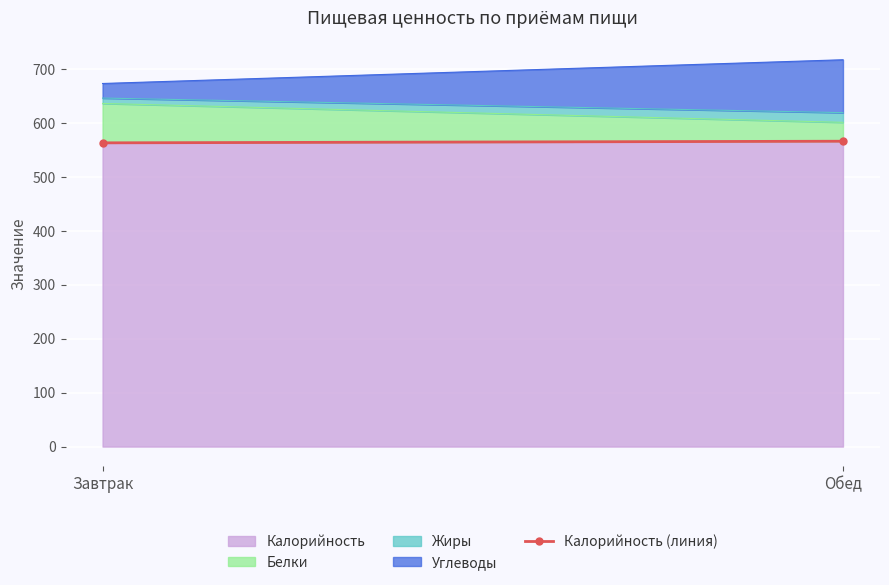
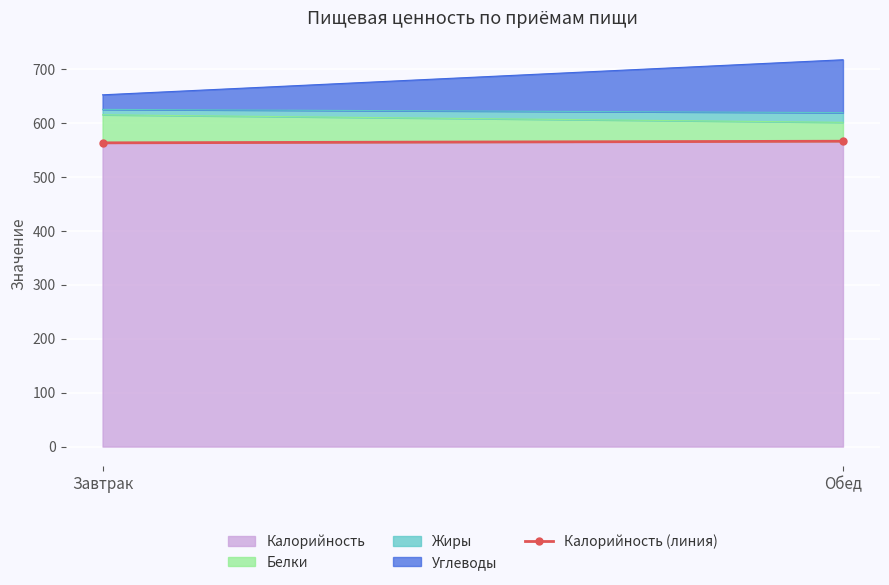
Белки, Завтрак: 70 -> 50
